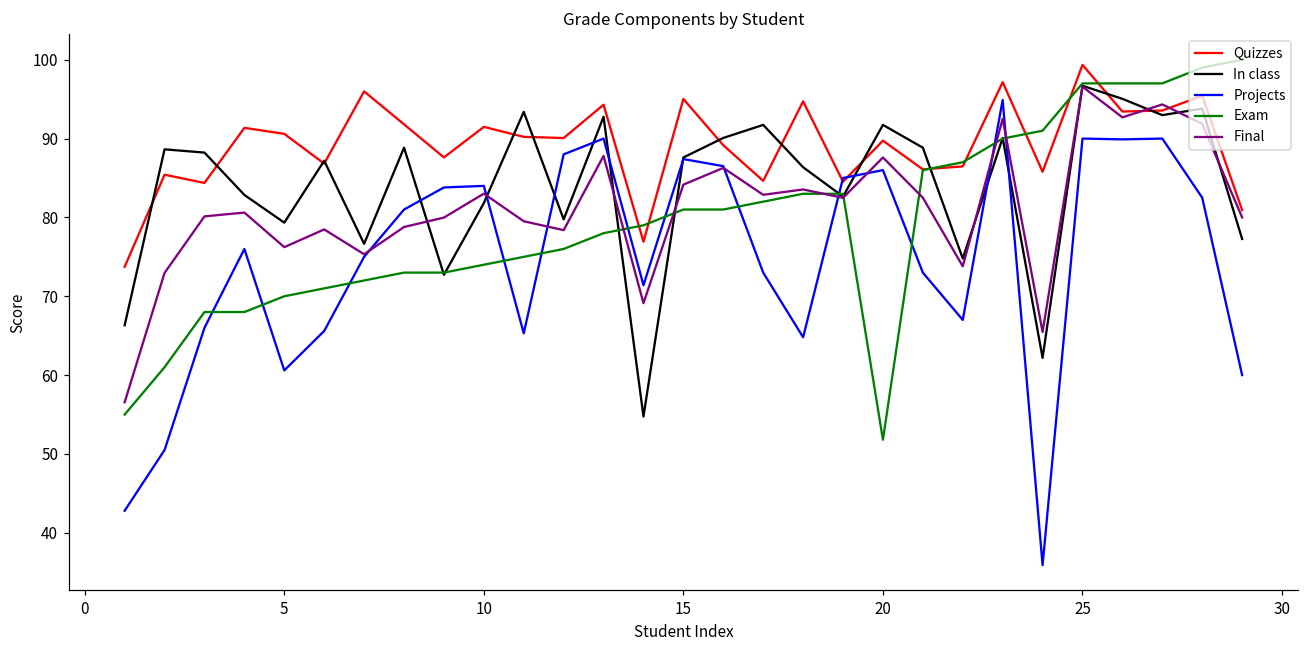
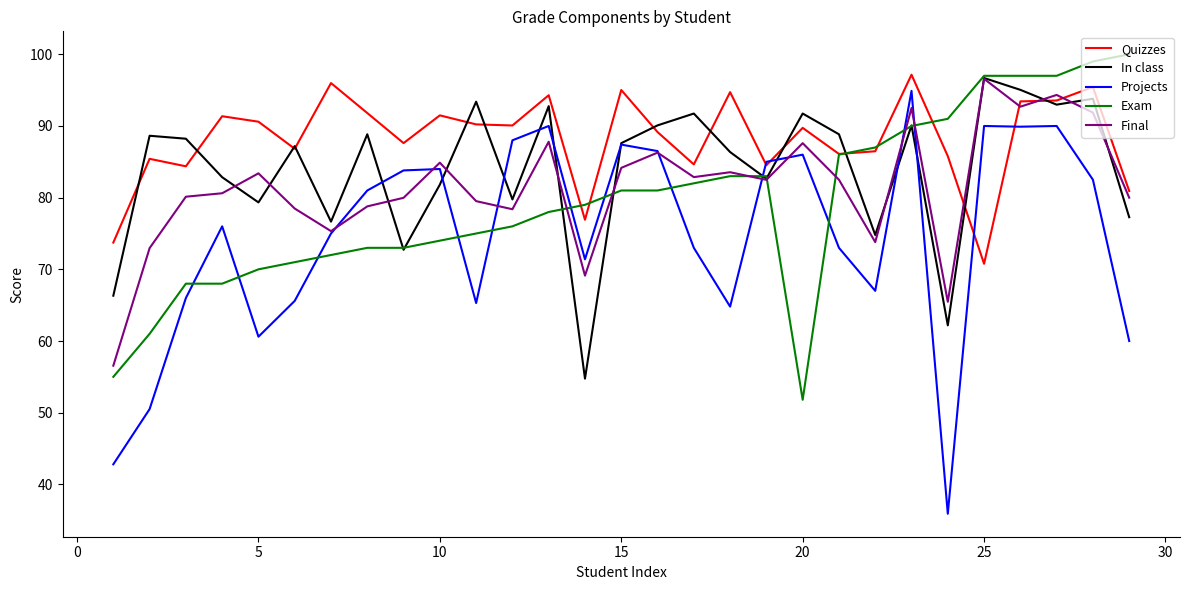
Final, 5: 76 -> 83
Final, 10: 83 -> 85
Quizzes, 25: 99 -> 71
